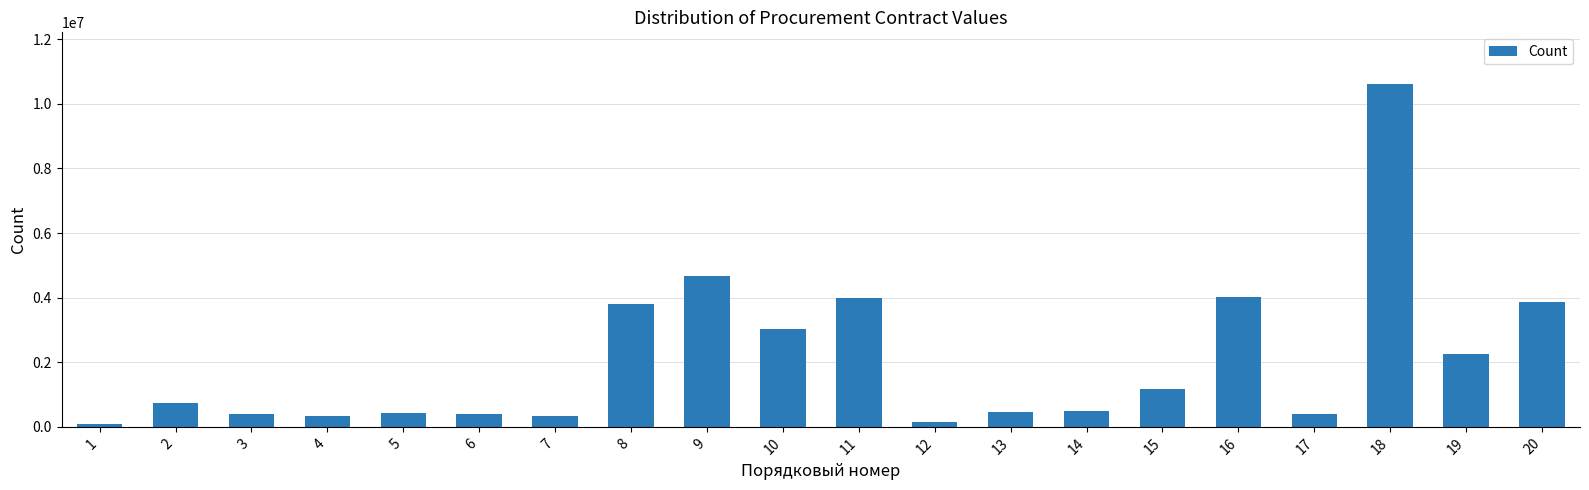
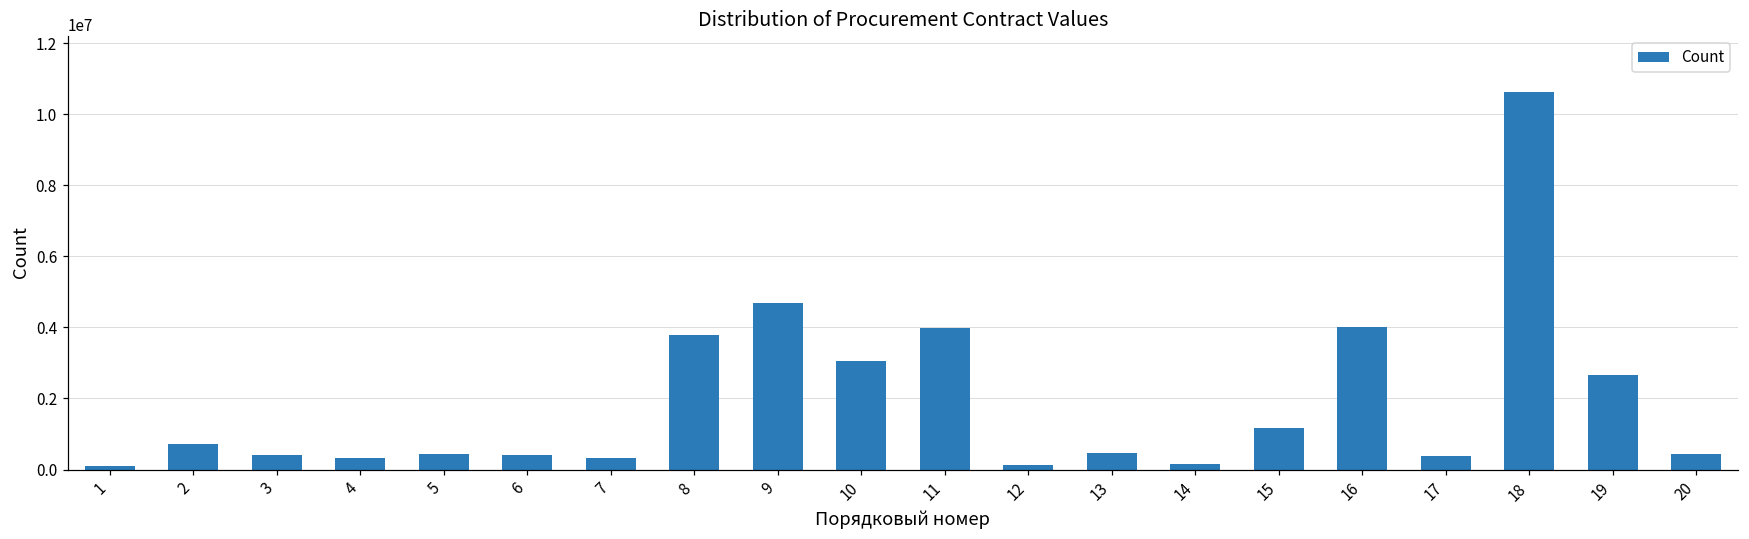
14: 500000 -> 100000
19: 2300000 -> 2700000
20: 3900000 -> 400000
